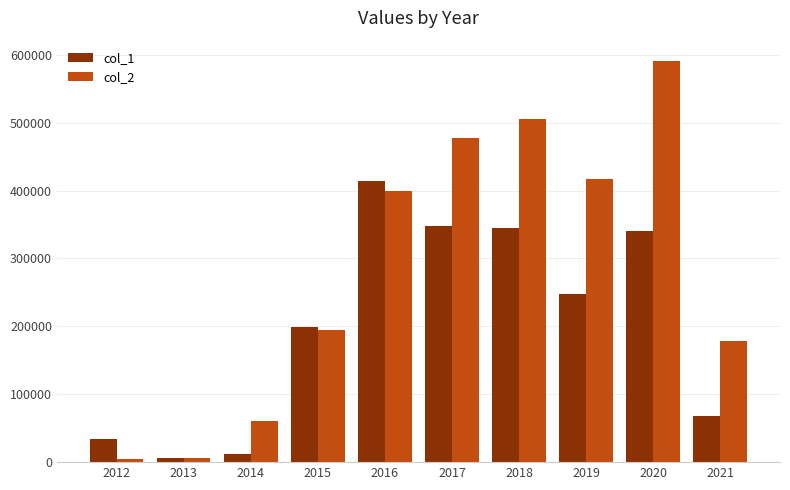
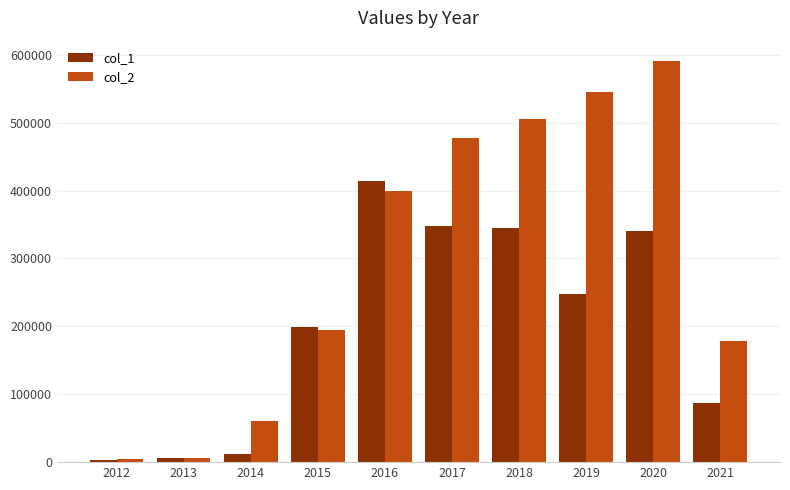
col_1, 2012: 30000 -> 0
col_2, 2019: 420000 -> 550000
col_1, 2021: 70000 -> 90000
